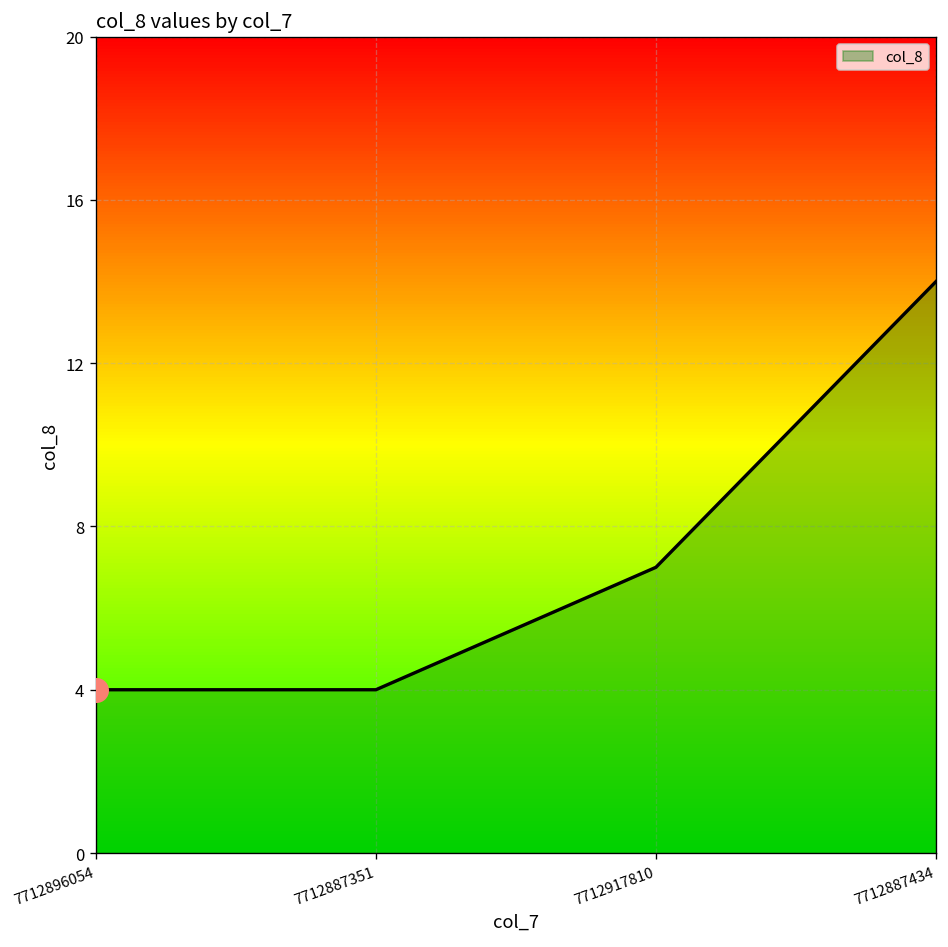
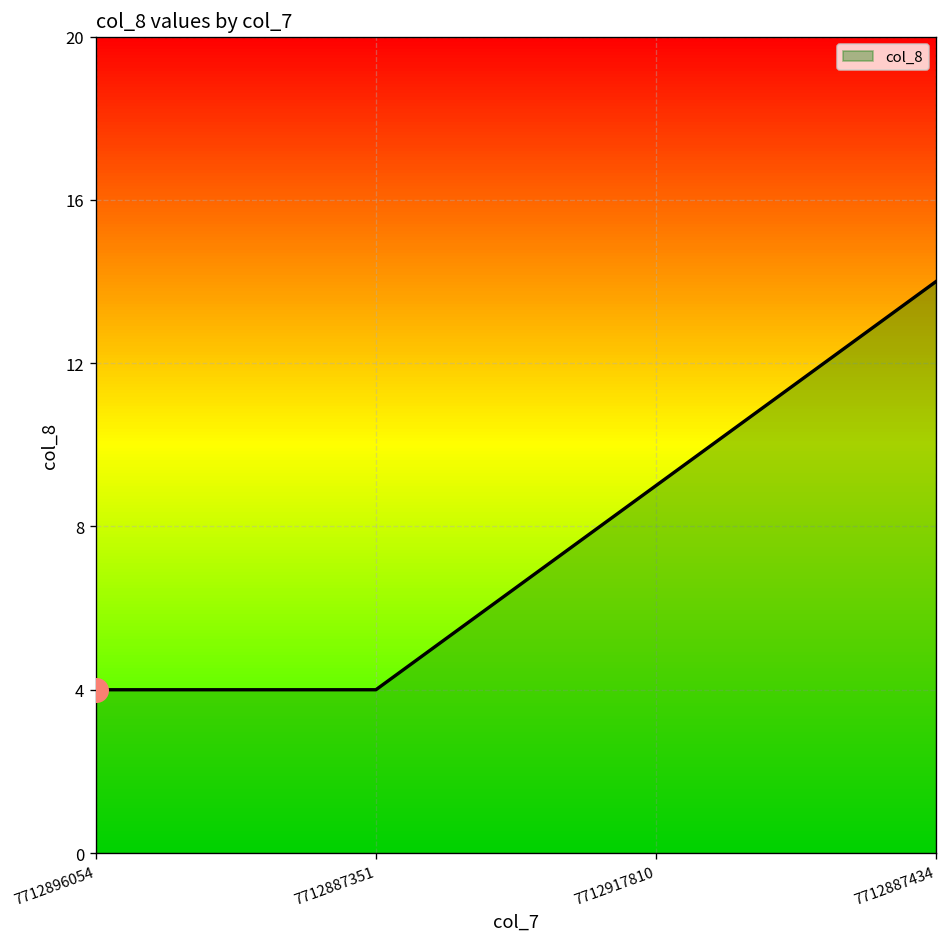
col_8, 7712917810: 7 -> 9
